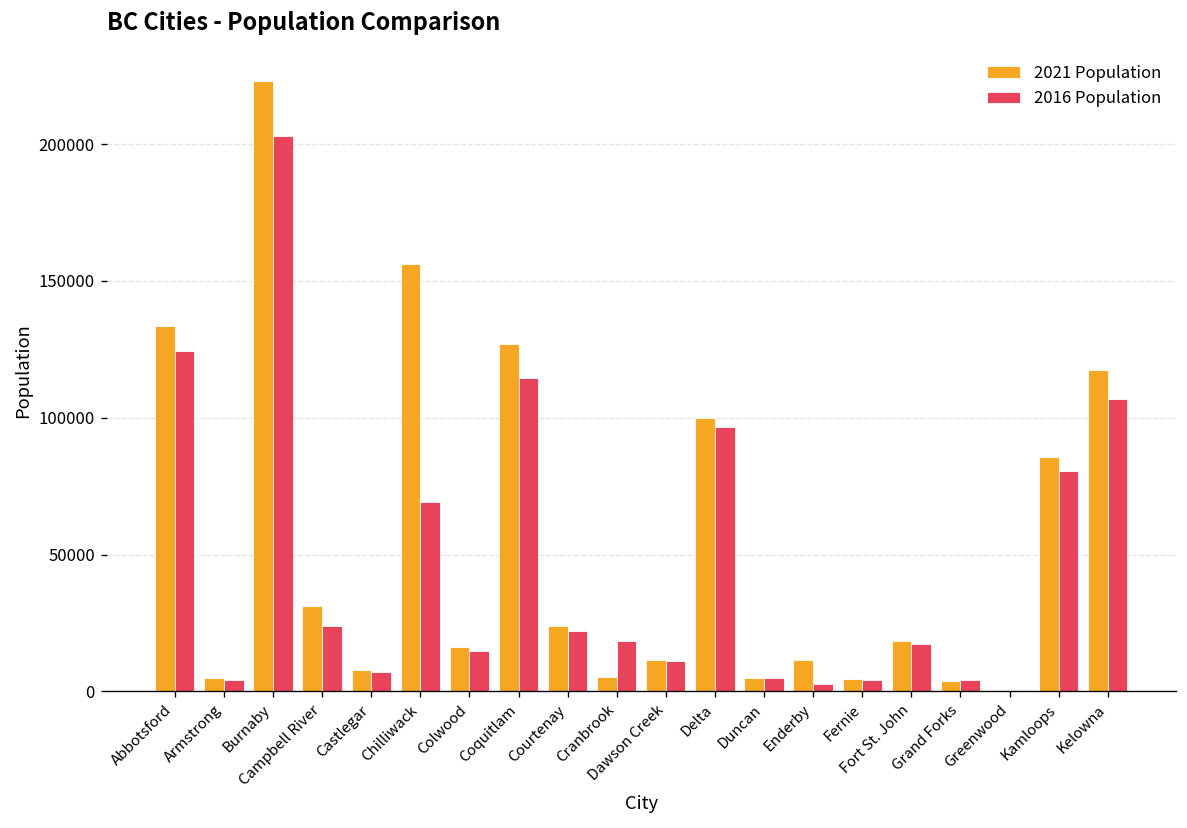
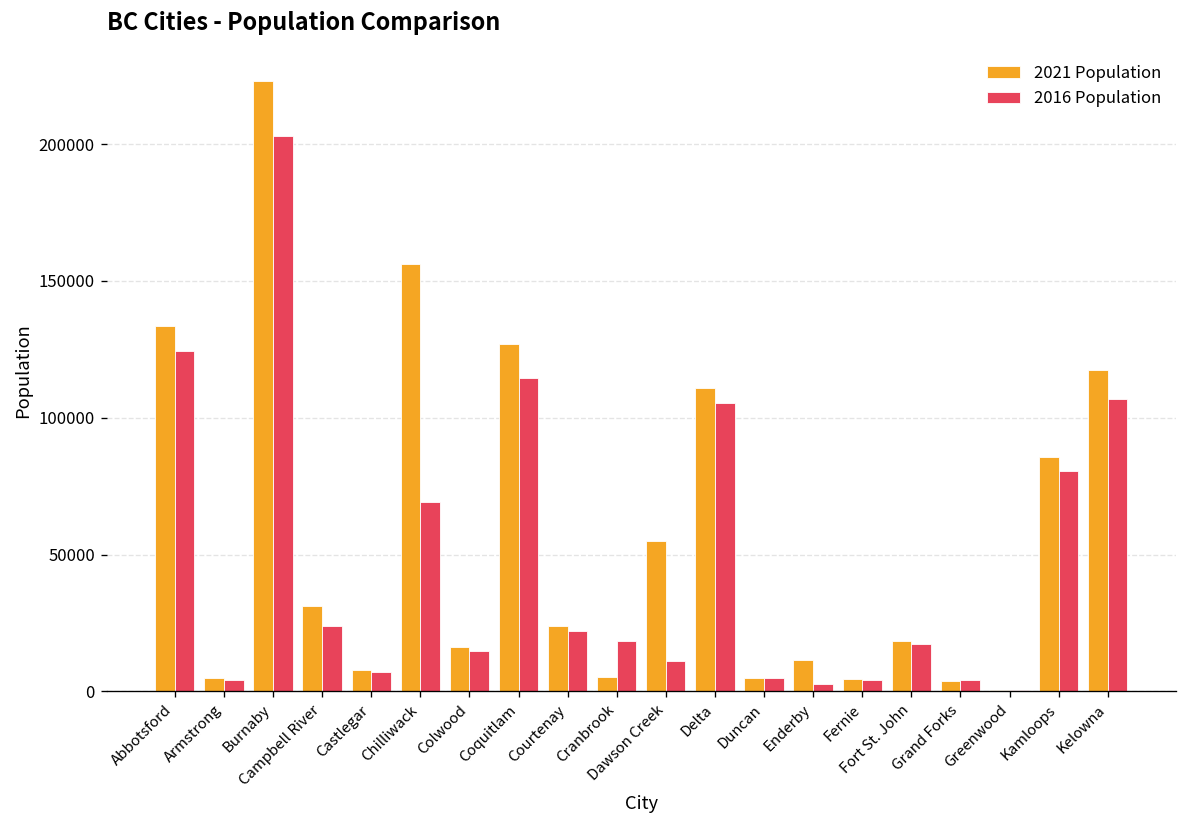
2021 Population, Dawson Creek: 12000 -> 55000
2021 Population, Delta: 100000 -> 111000
2016 Population, Delta: 97000 -> 105000
